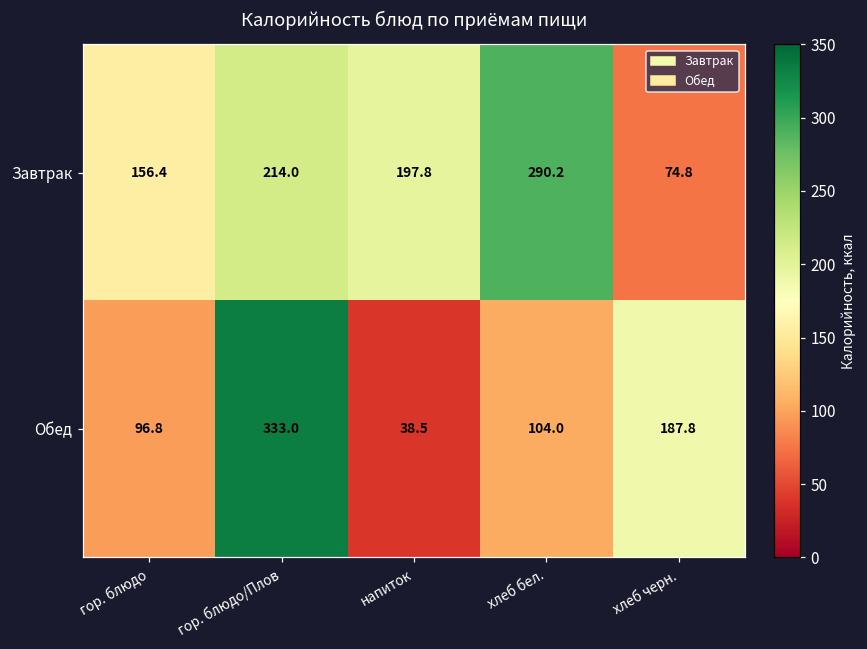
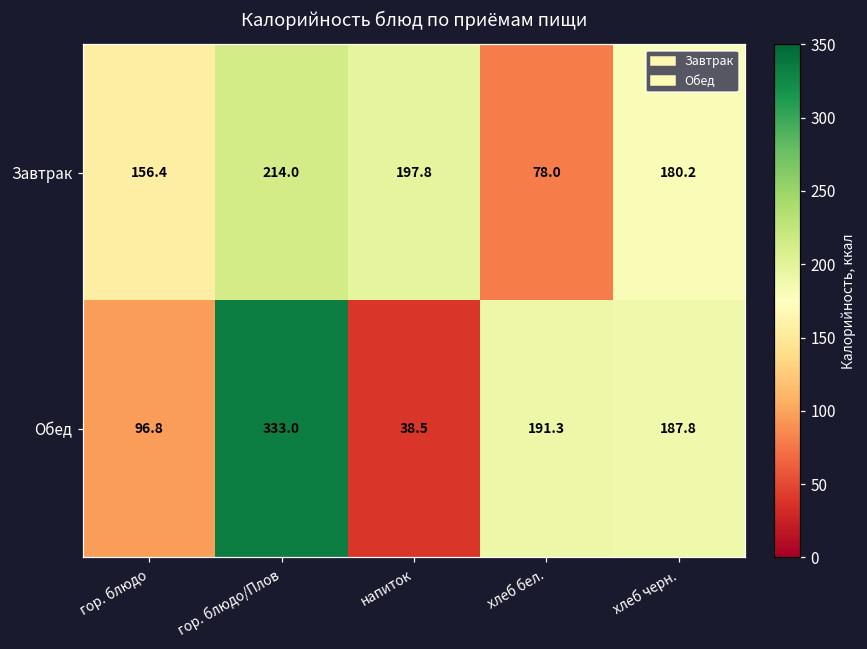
Завтрак, хлеб бел.: 290.2 -> 78.0
Завтрак, хлеб черн.: 74.8 -> 180.2
Обед, хлеб бел.: 104.0 -> 191.3
